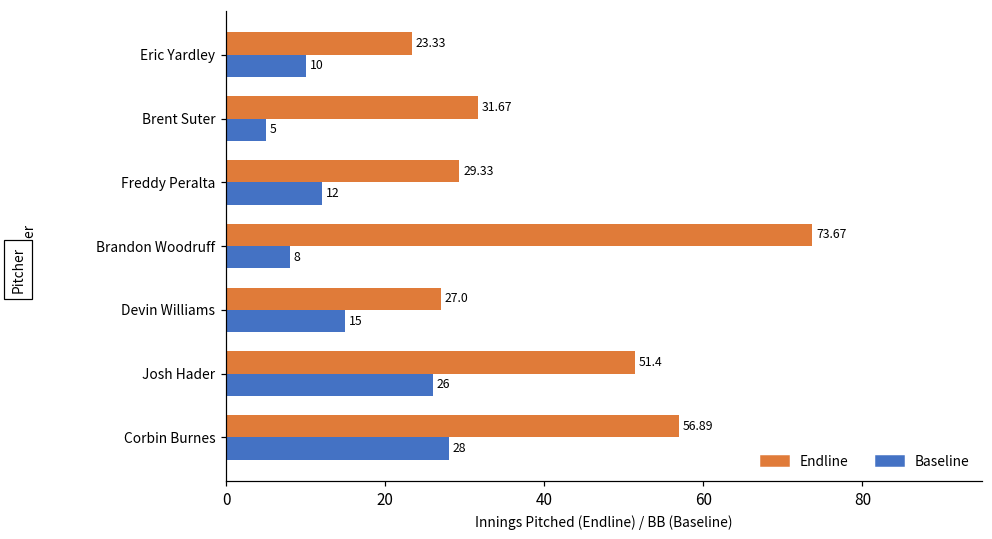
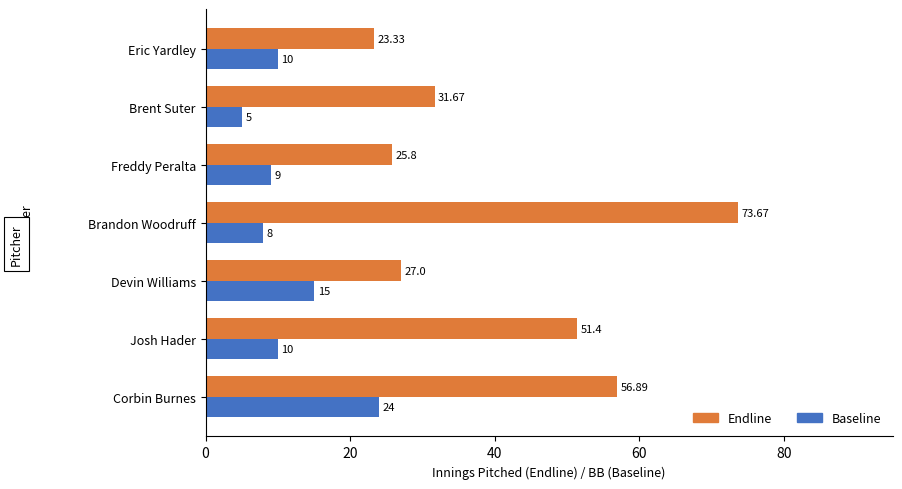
Endline, Freddy Peralta: 29.33 -> 25.8
Baseline, Freddy Peralta: 12 -> 9
Baseline, Josh Hader: 26 -> 10
Baseline, Corbin Burnes: 28 -> 24
